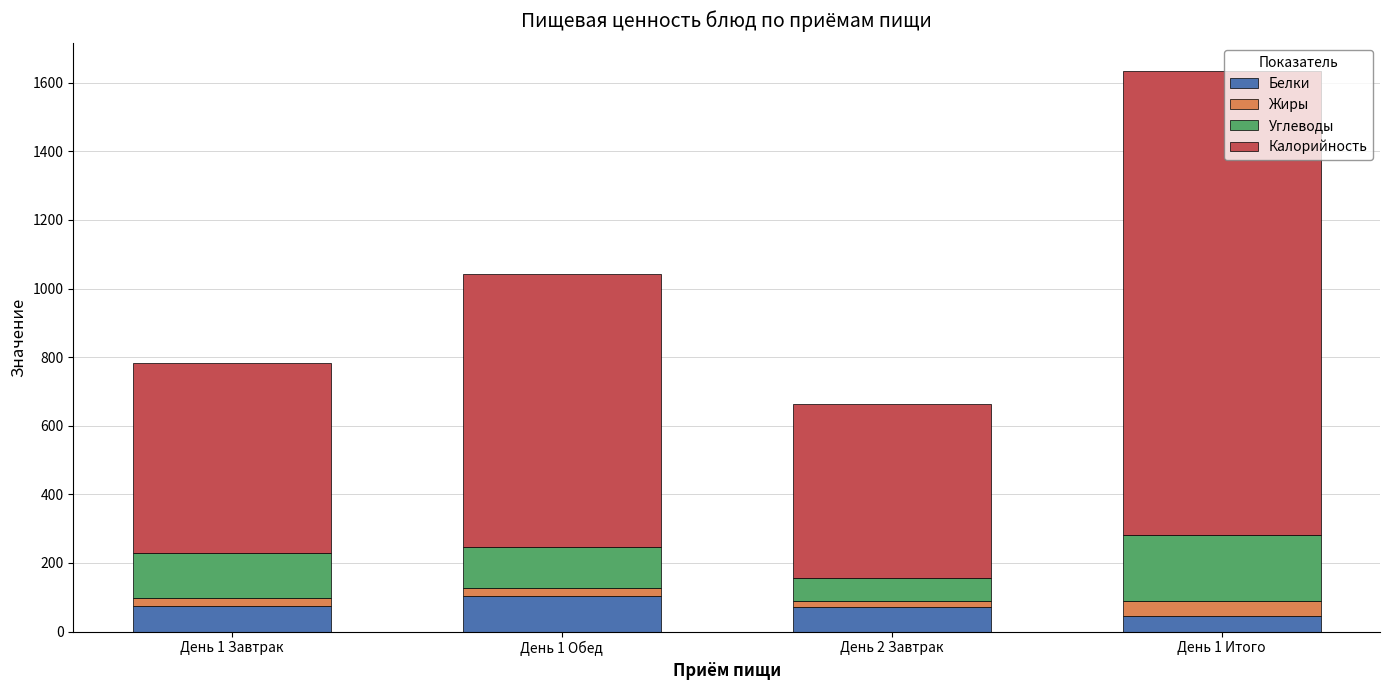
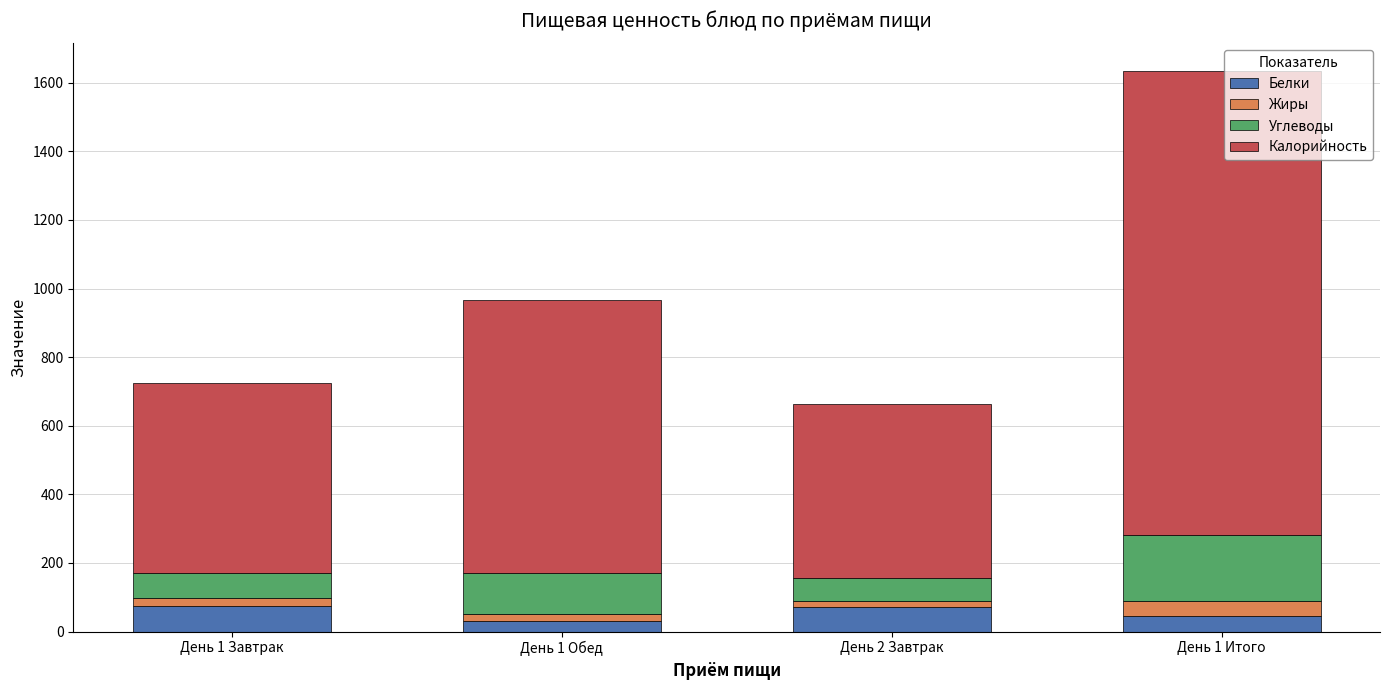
Углеводы, День 1 Завтрак: 130 -> 70
Белки, День 1 Обед: 100 -> 30
